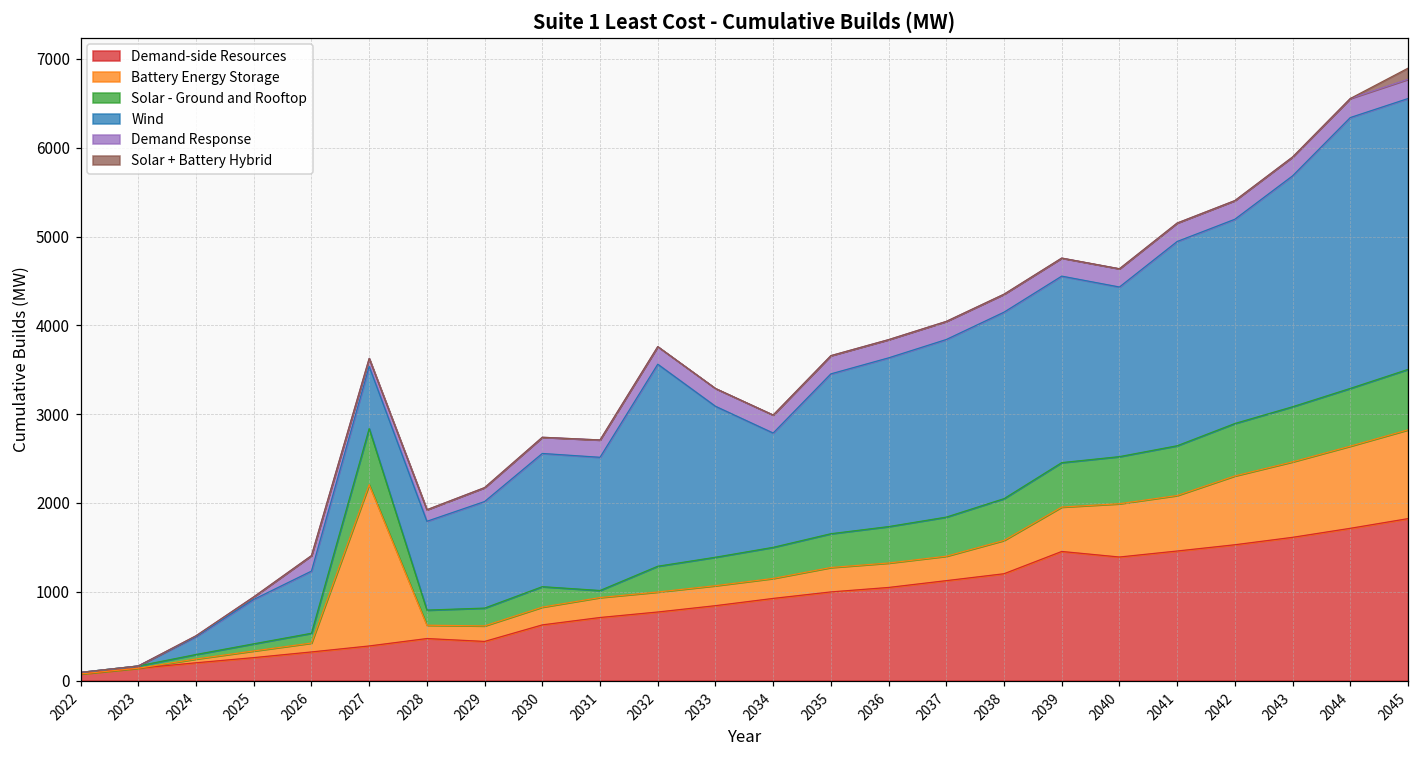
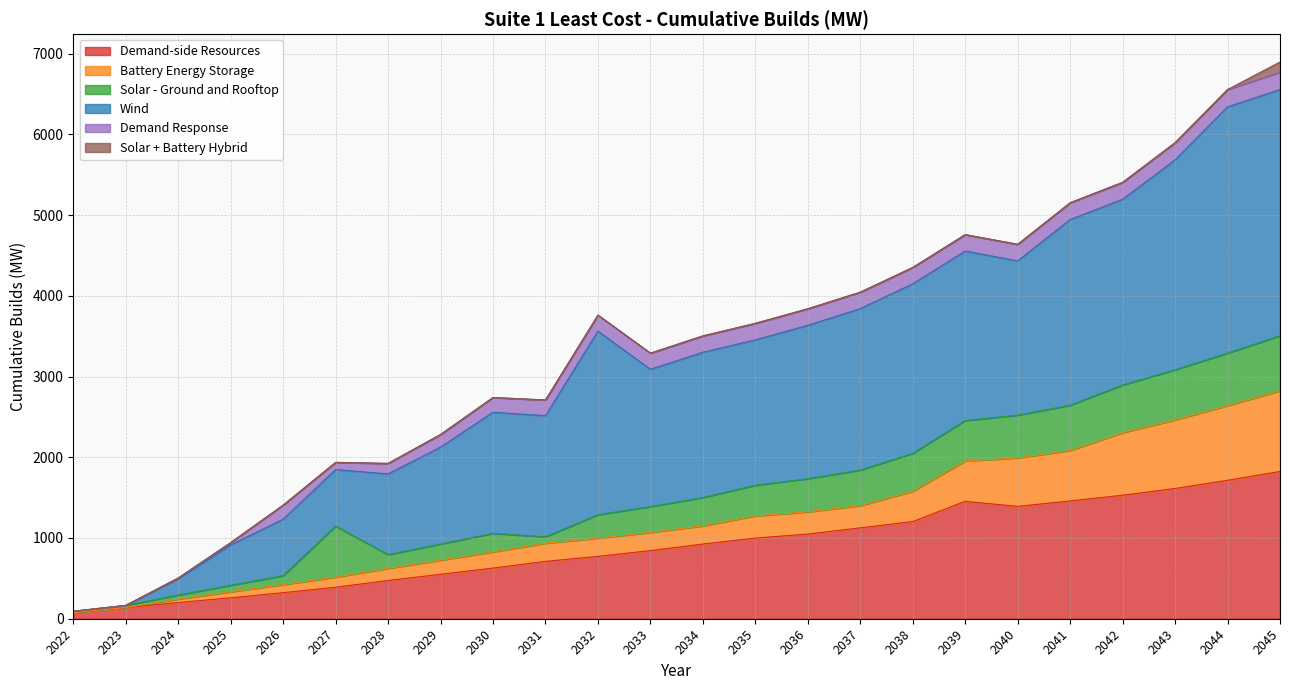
Battery Energy Storage, 2027: 1800 -> 100
Demand-side Resources, 2029: 400 -> 600
Wind, 2034: 1300 -> 1800
